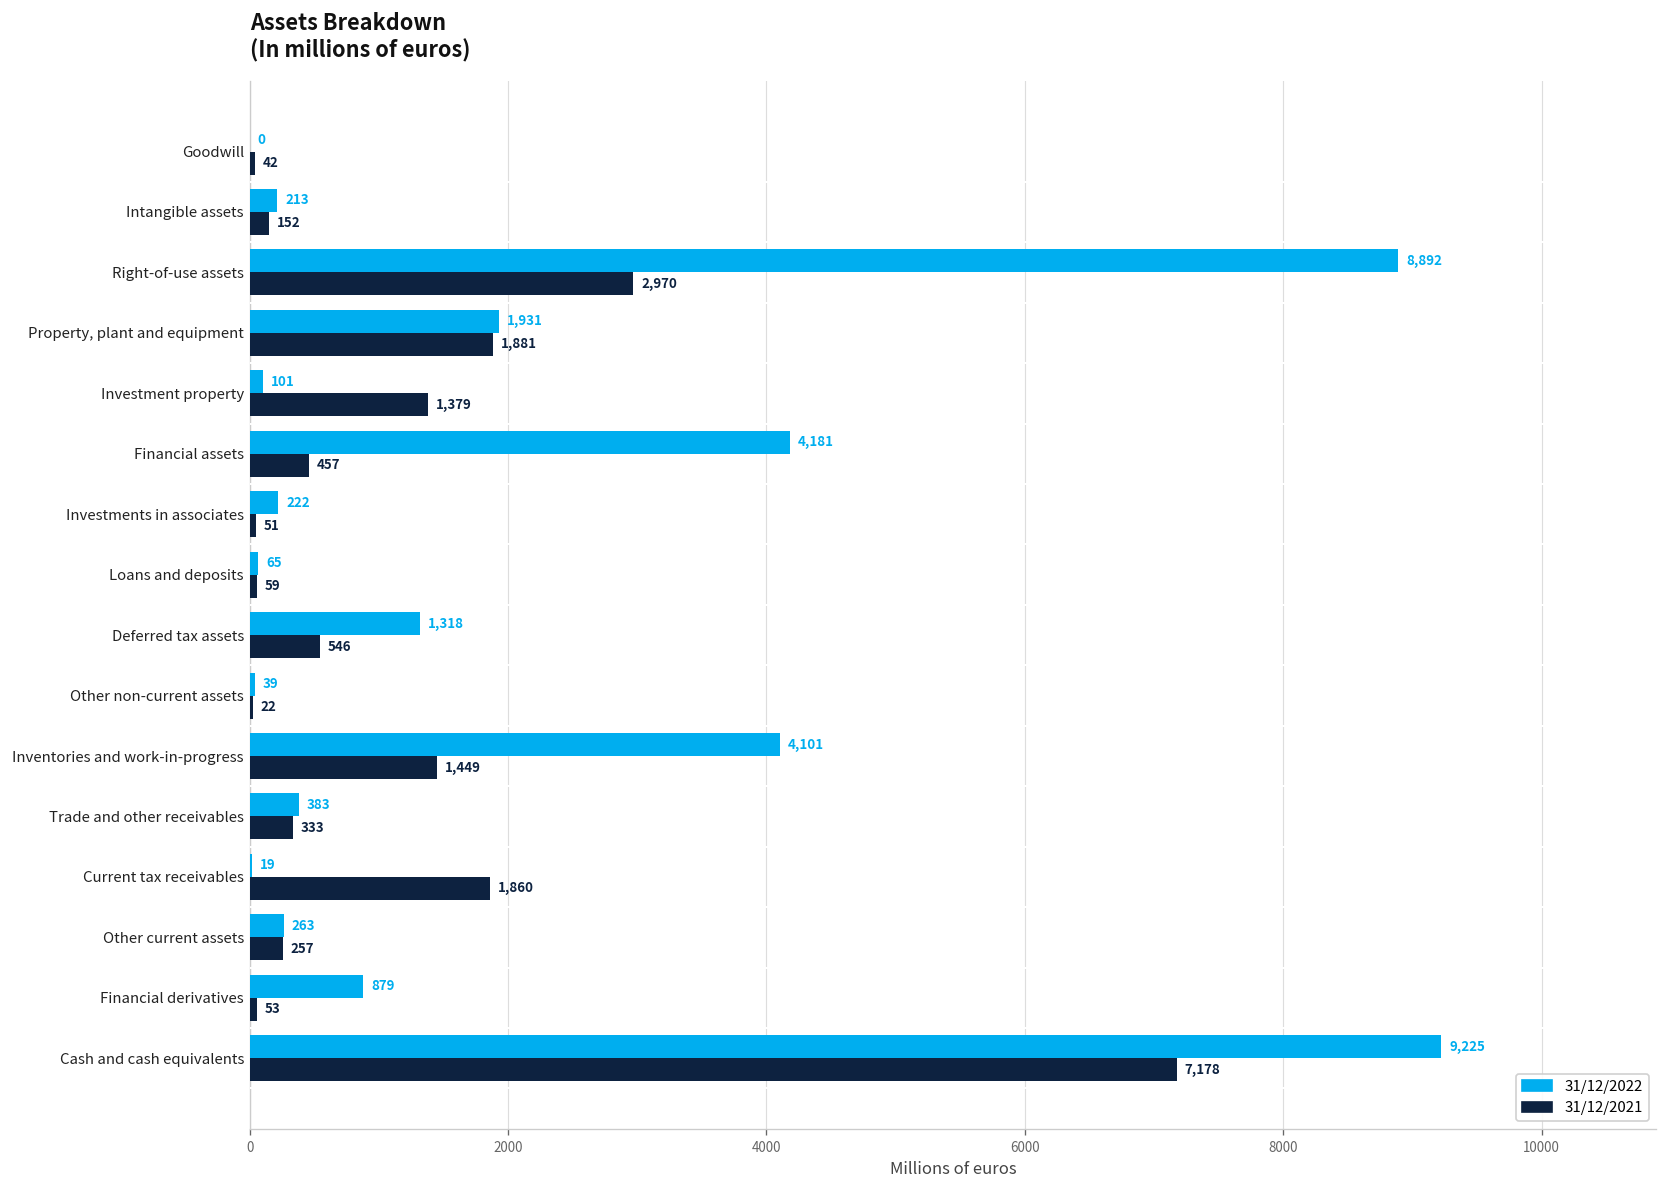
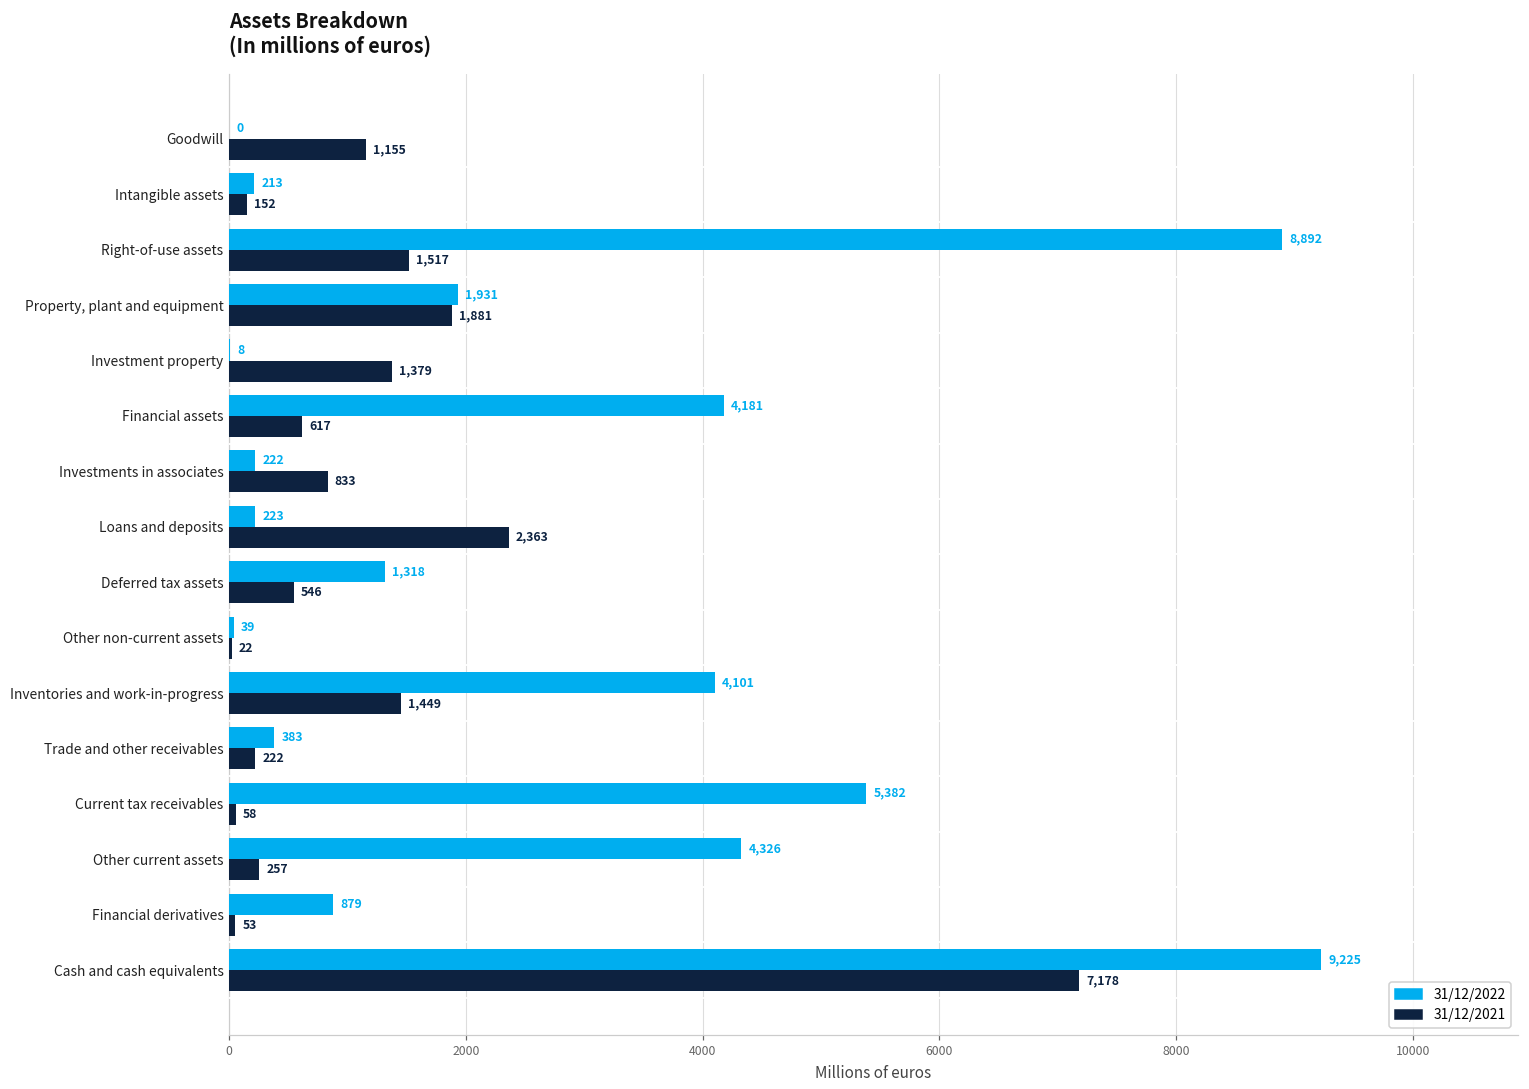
31/12/2021, Goodwill: 42 -> 1,155
31/12/2021, Right-of-use assets: 2,970 -> 1,517
31/12/2022, Investment property: 101 -> 8
31/12/2021, Financial assets: 457 -> 617
31/12/2021, Investments in associates: 51 -> 833
31/12/2022, Loans and deposits: 65 -> 223
31/12/2021, Loans and deposits: 59 -> 2,363
31/12/2021, Trade and other receivables: 333 -> 222
31/12/2022, Current tax receivables: 19 -> 5,382
31/12/2021, Current tax receivables: 1,860 -> 58
31/12/2022, Other current assets: 263 -> 4,326
